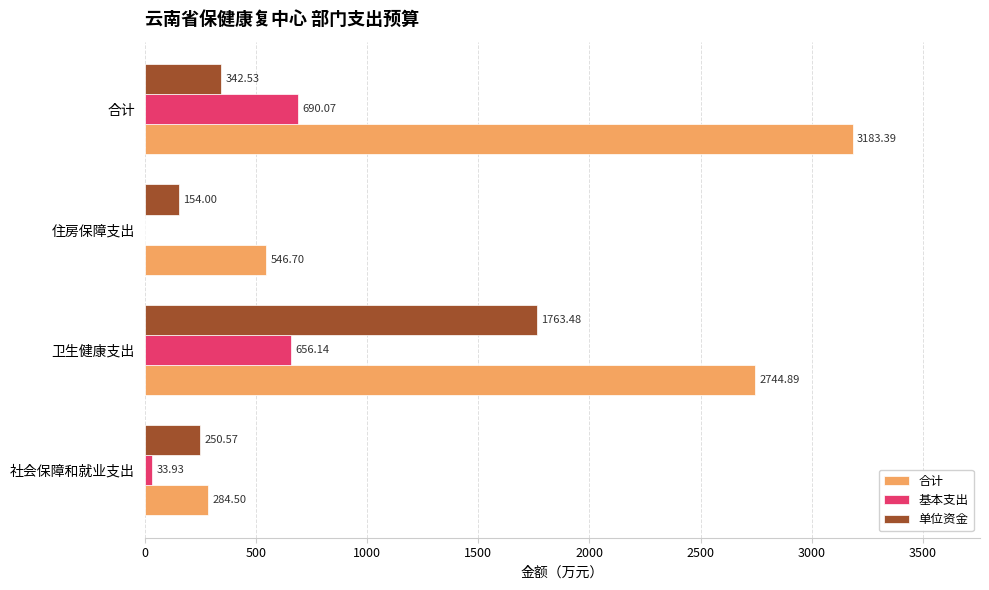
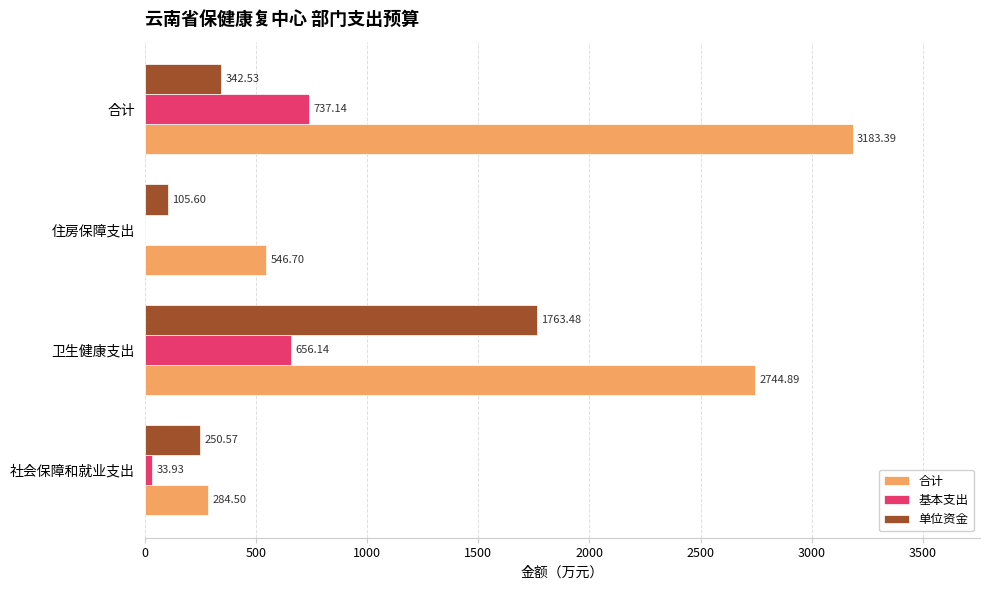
基本支出, 合计: 690.07 -> 737.14
单位资金, 住房保障支出: 154.00 -> 105.60
